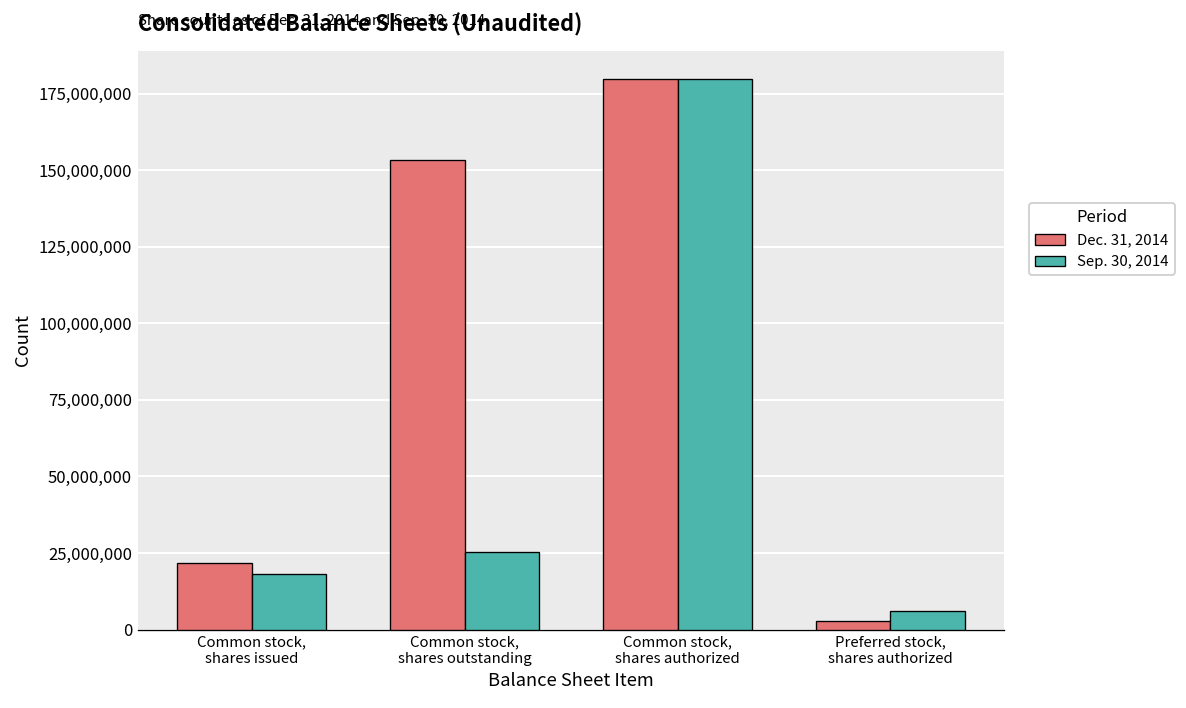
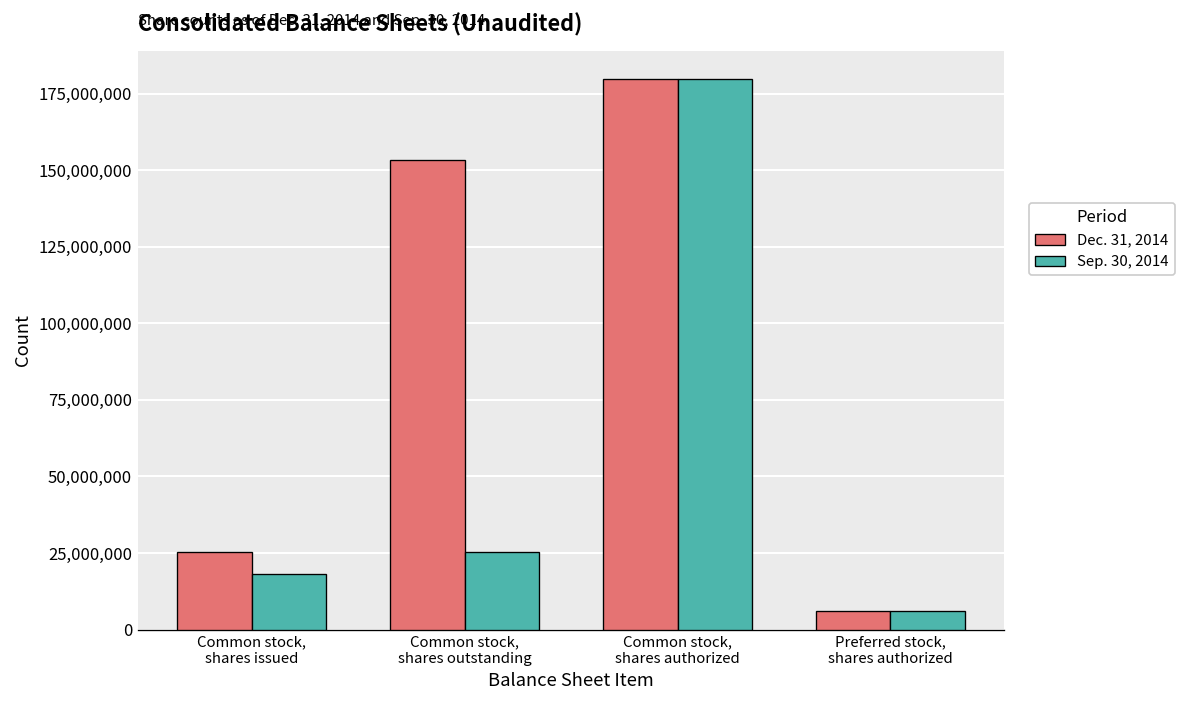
Dec. 31, 2014, Common stock, shares issued: 22,000,000 -> 25,000,000
Dec. 31, 2014, Preferred stock, shares authorized: 3,000,000 -> 6,000,000
